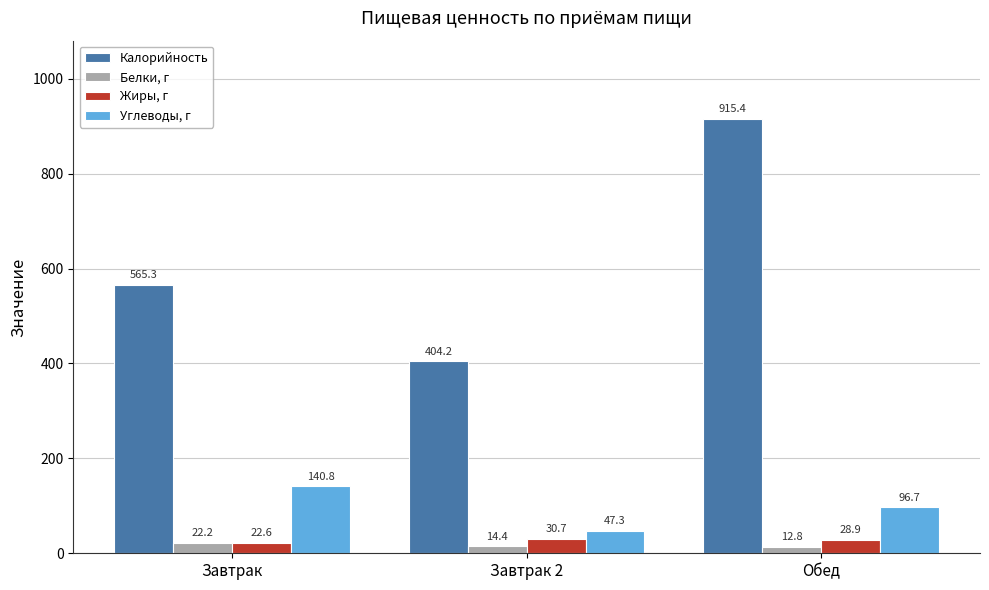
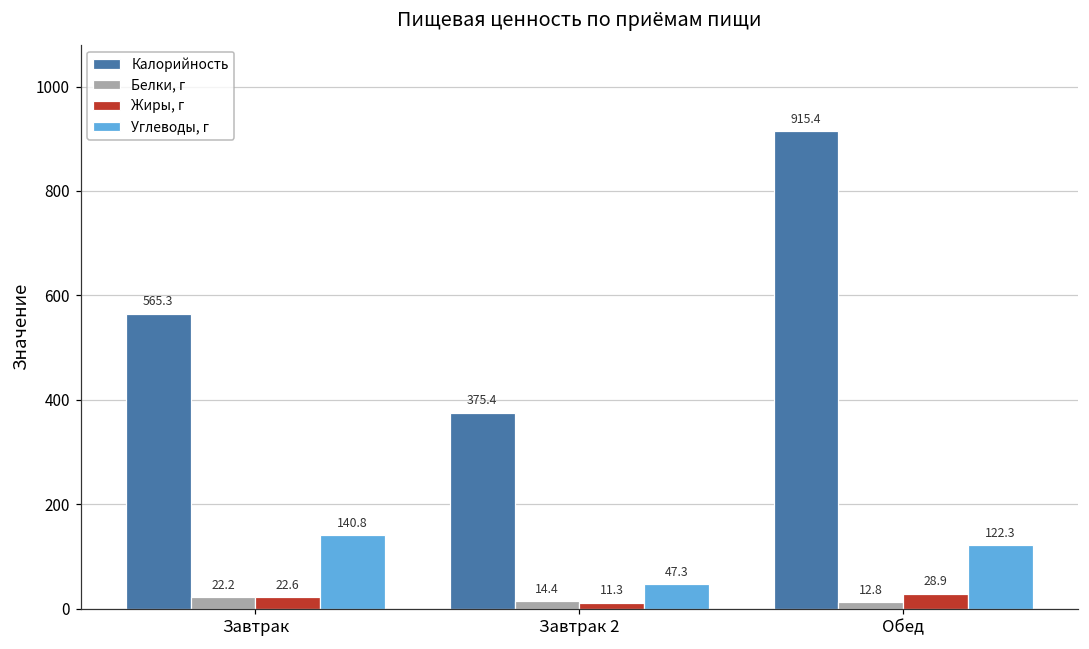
Калорийность, Завтрак 2: 404.2 -> 375.4
Жиры, г, Завтрак 2: 30.7 -> 11.3
Углеводы, г, Обед: 96.7 -> 122.3
